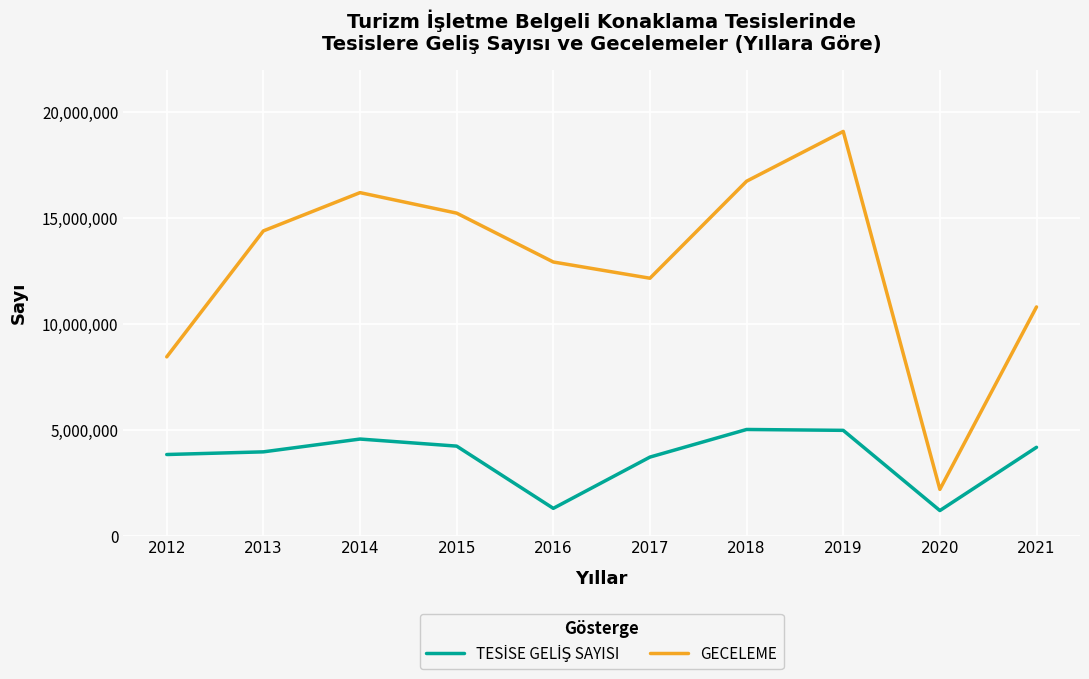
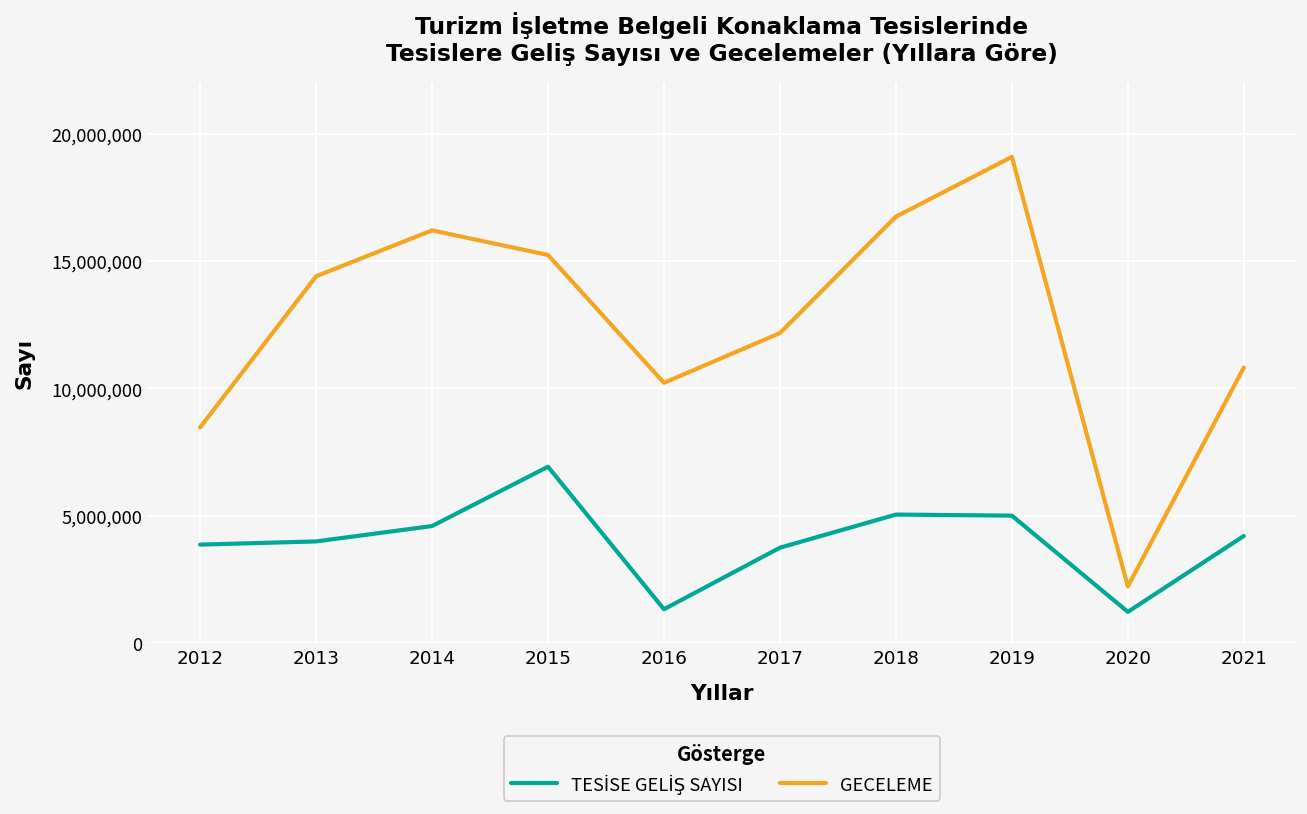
TESİSE GELİŞ SAYISI, 2015: 4,300,000 -> 6,900,000
GECELEME, 2016: 12,900,000 -> 10,200,000
